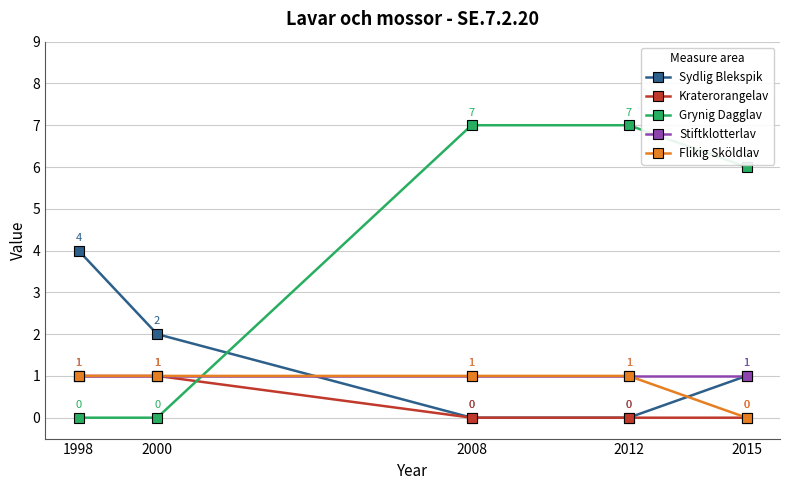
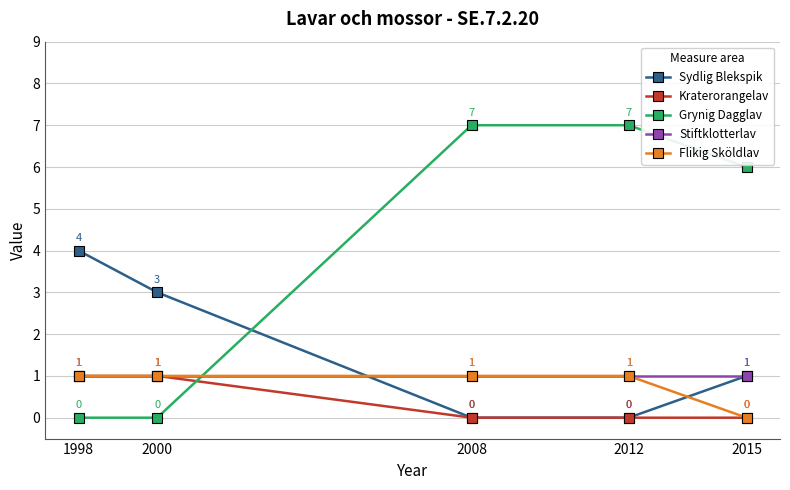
Sydlig Blekspik, 2000: 2 -> 3
